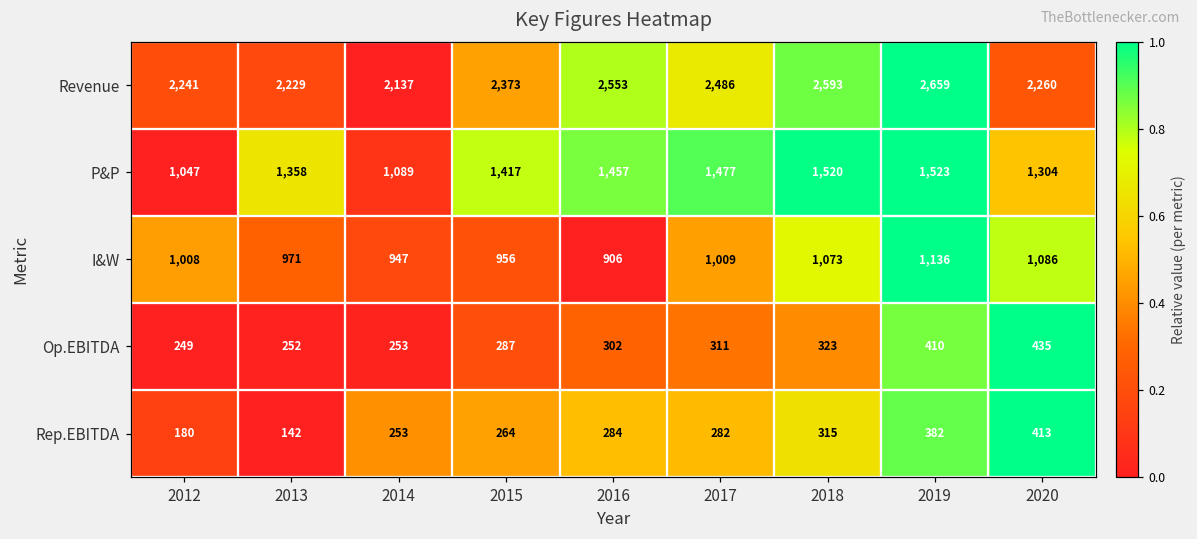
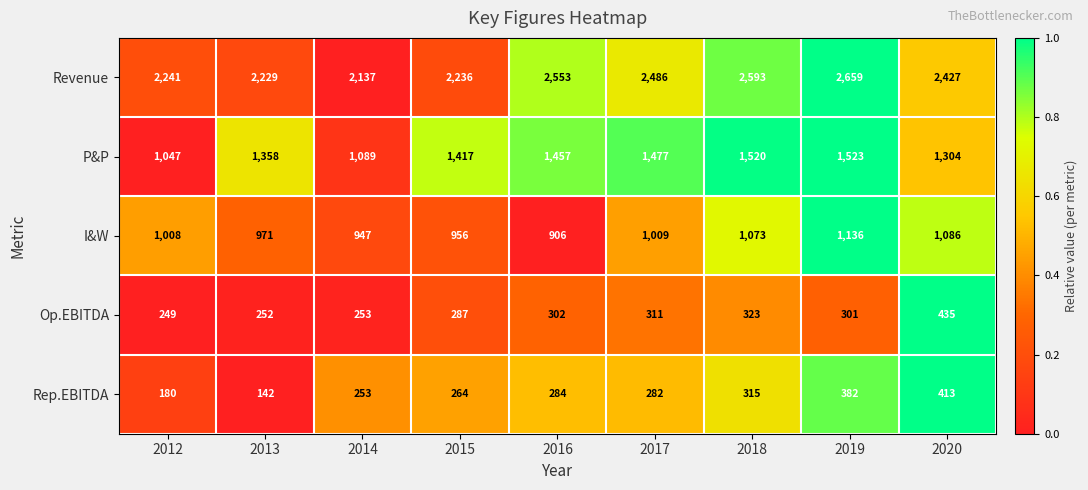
Revenue, 2015: 2,373 -> 2,236
Revenue, 2020: 2,260 -> 2,427
Op.EBITDA, 2019: 410 -> 301
